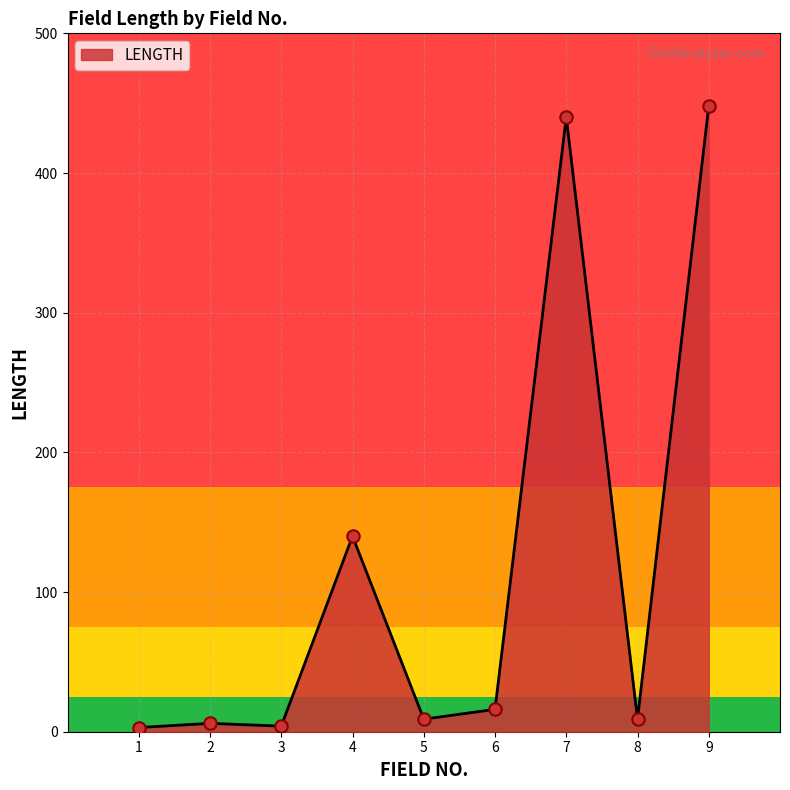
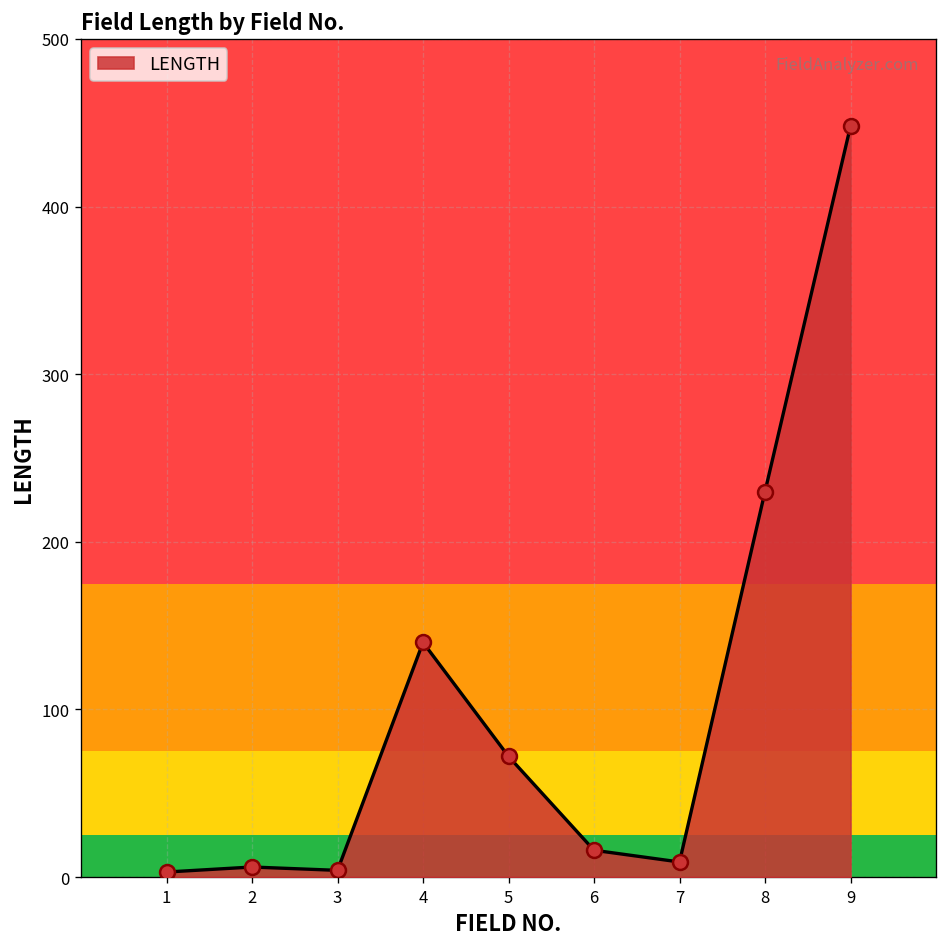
5: 9 -> 72
7: 440 -> 9
8: 9 -> 230
